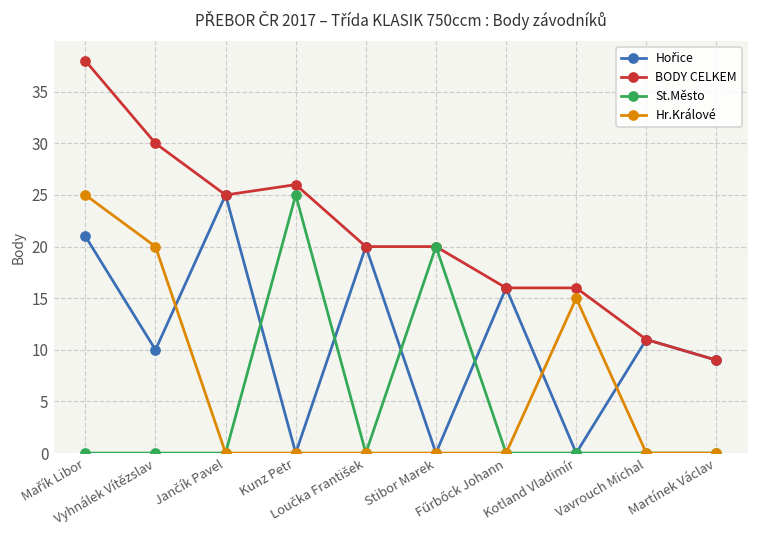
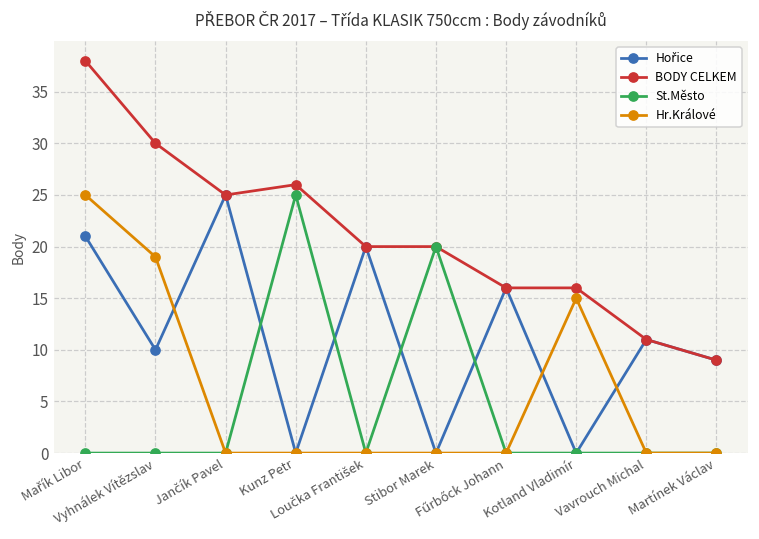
Hr.Králové, Vyhnálek Vítězslav: 20 -> 19
